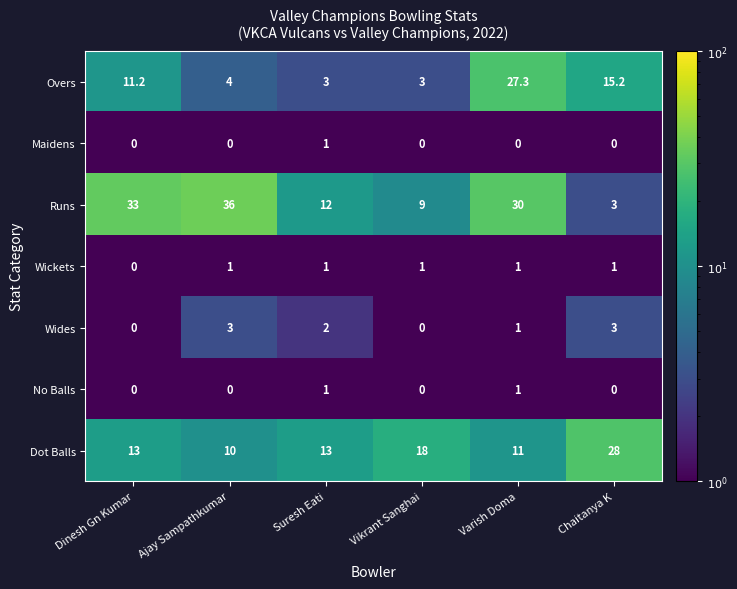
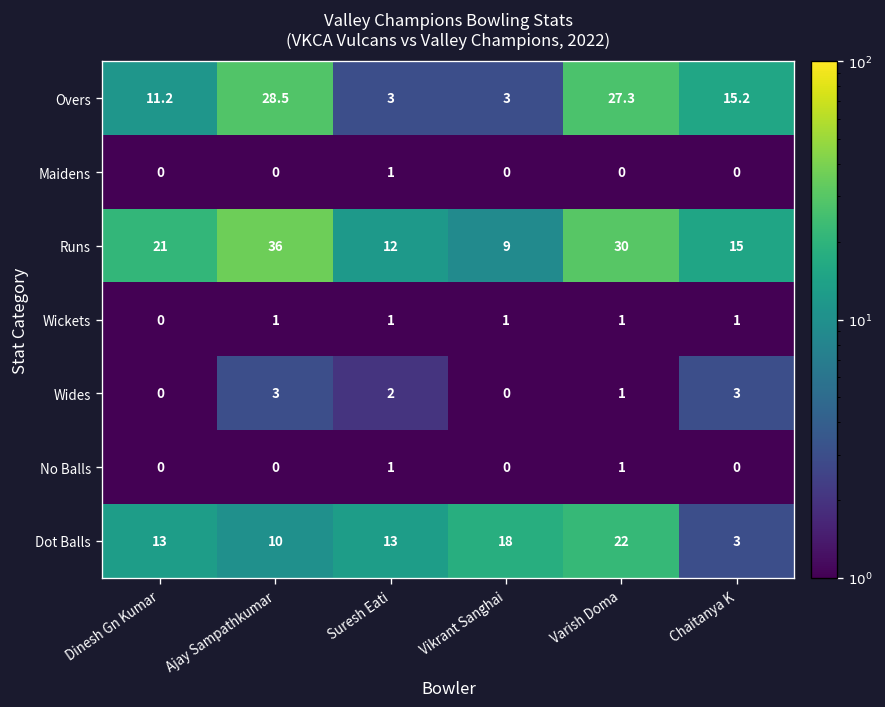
Overs, Ajay Sampathkumar: 4 -> 28.5
Runs, Dinesh Gn Kumar: 33 -> 21
Runs, Chaitanya K: 3 -> 15
Dot Balls, Varish Doma: 11 -> 22
Dot Balls, Chaitanya K: 28 -> 3
